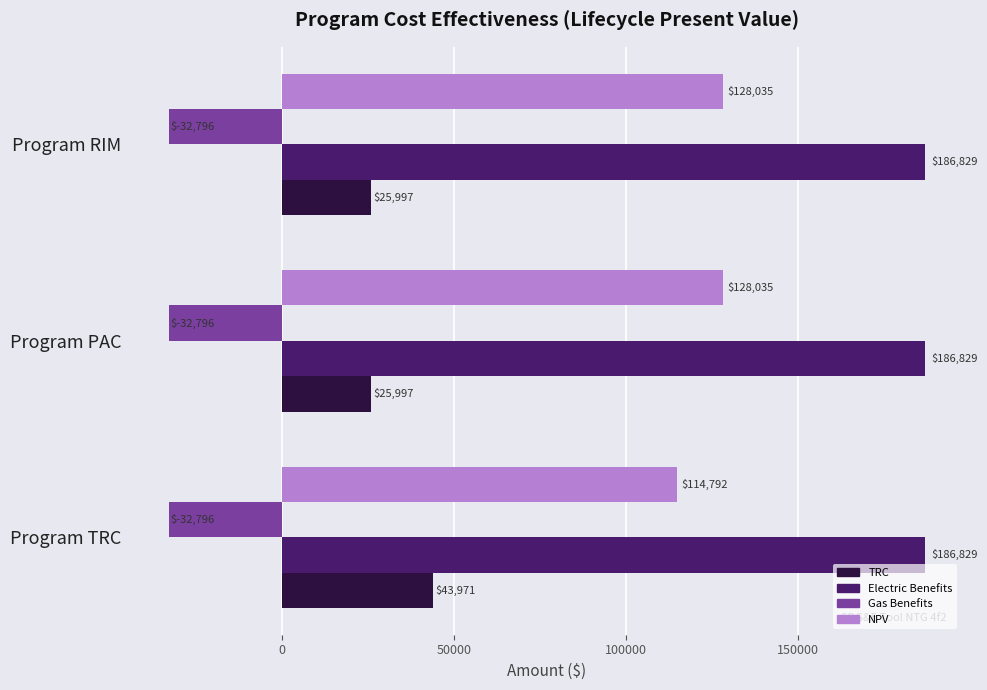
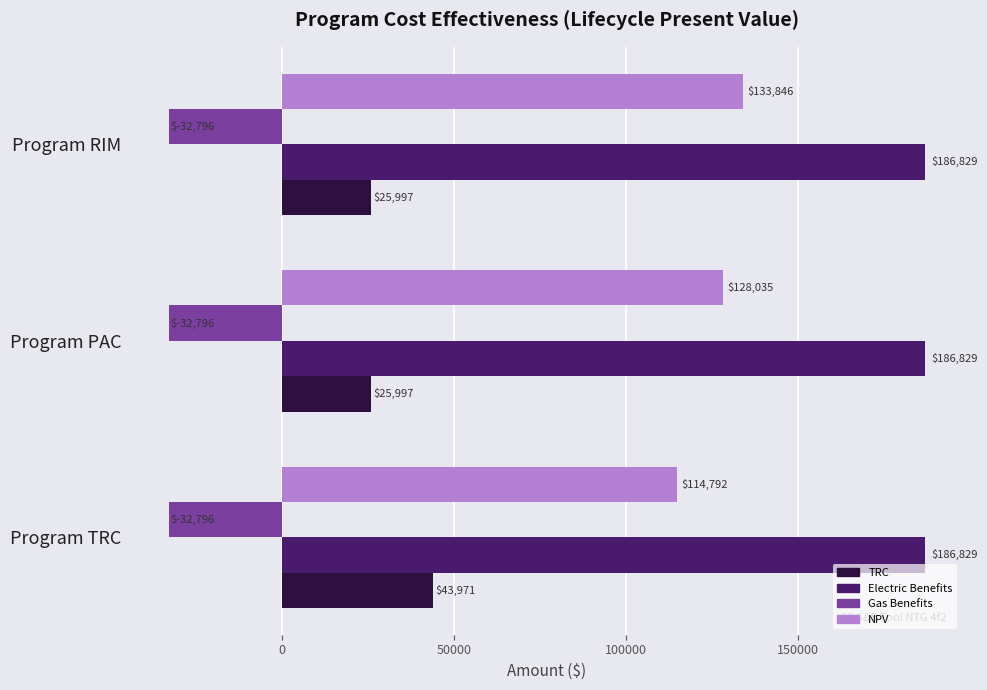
NPV, Program RIM: $128,035 -> $133,846
